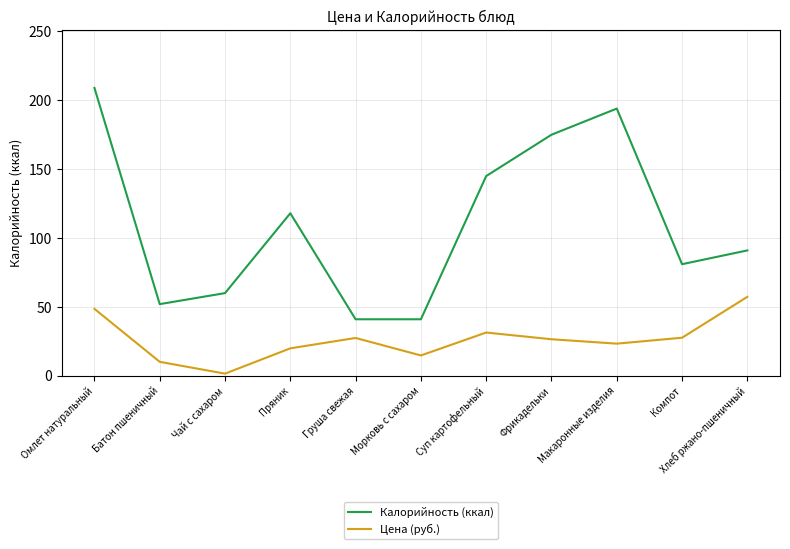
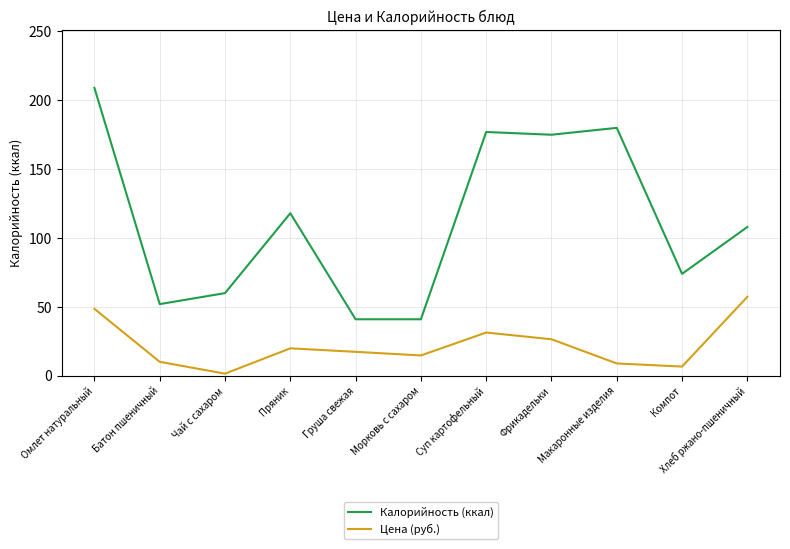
Цена (руб.), Груша свежая: 27 -> 17
Калорийность (ккал), Суп картофельный: 145 -> 177
Калорийность (ккал), Макаронные изделия: 194 -> 180
Цена (руб.), Макаронные изделия: 23 -> 9
Калорийность (ккал), Компот: 81 -> 74
Цена (руб.), Компот: 28 -> 7
Калорийность (ккал), Хлеб ржано-пшеничный: 91 -> 108
